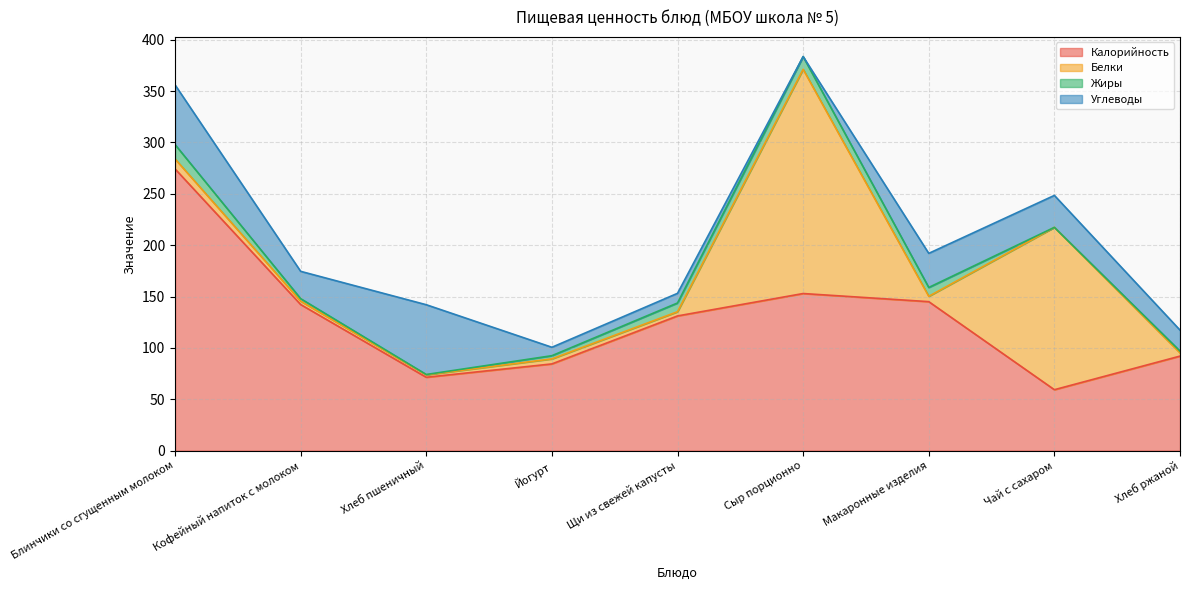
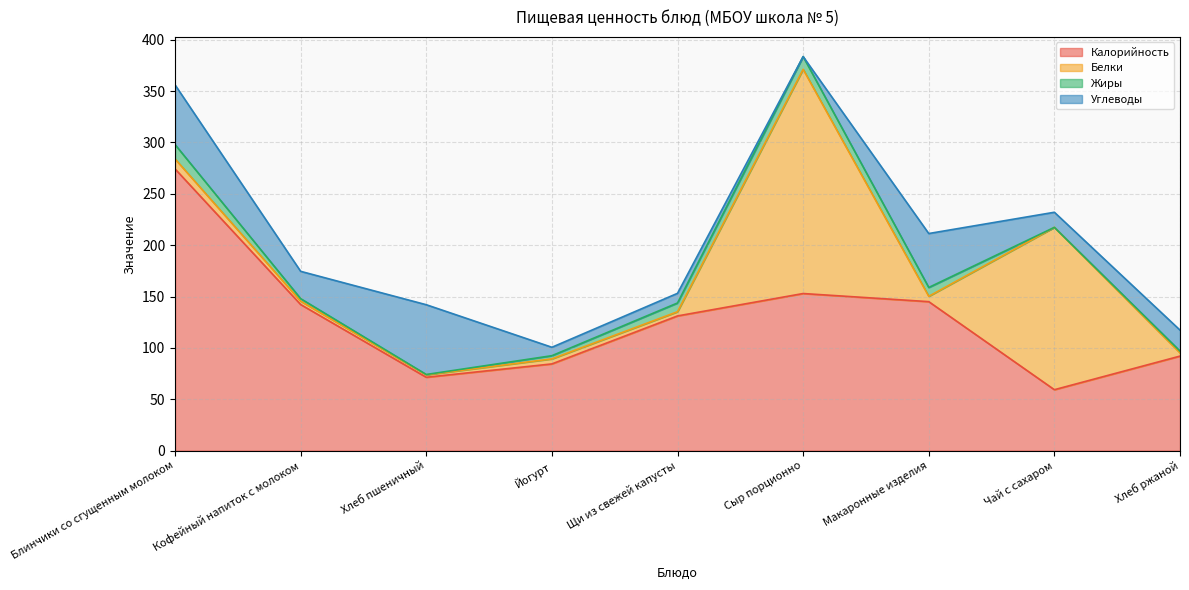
Углеводы, Макаронные изделия: 33 -> 53
Углеводы, Чай с сахаром: 31 -> 15
